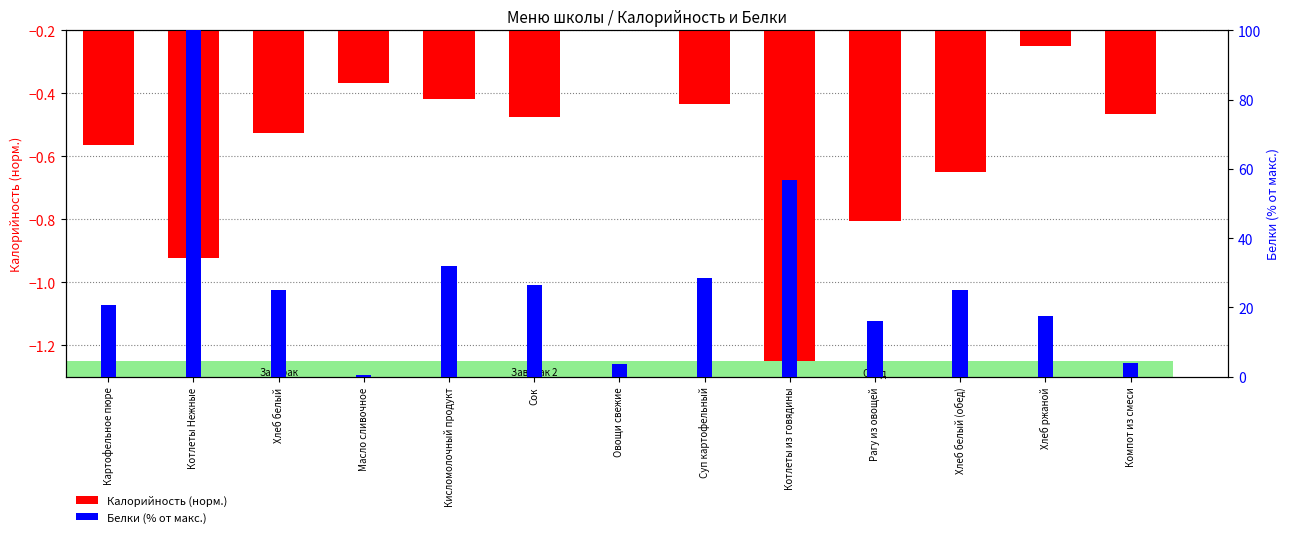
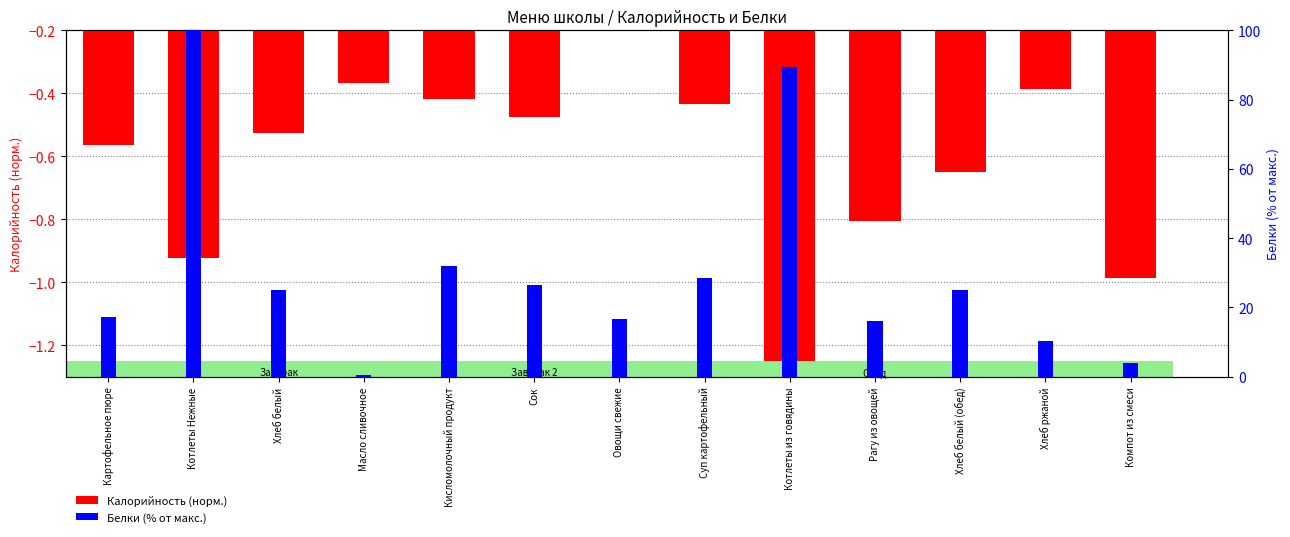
Калорийность (норм.), Хлеб ржаной: -0.25 -> -0.39
Калорийность (норм.), Компот из смеси: -0.47 -> -0.99
Белки (% от макс.), Картофельное пюре: 21 -> 17
Белки (% от макс.), Овощи свежие: 4 -> 17
Белки (% от макс.), Котлеты из говядины: 57 -> 89
Белки (% от макс.), Хлеб ржаной: 17 -> 10
